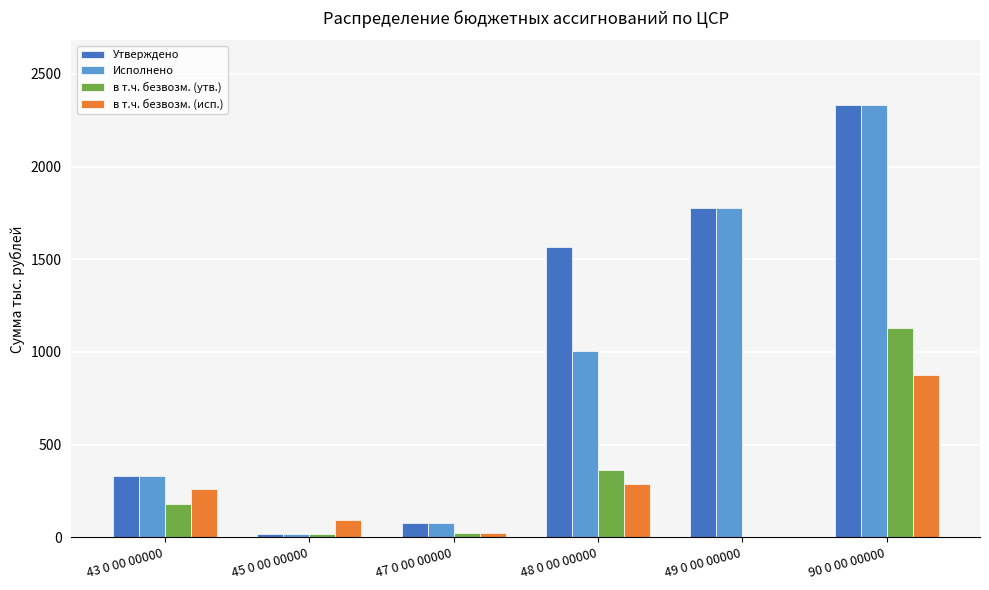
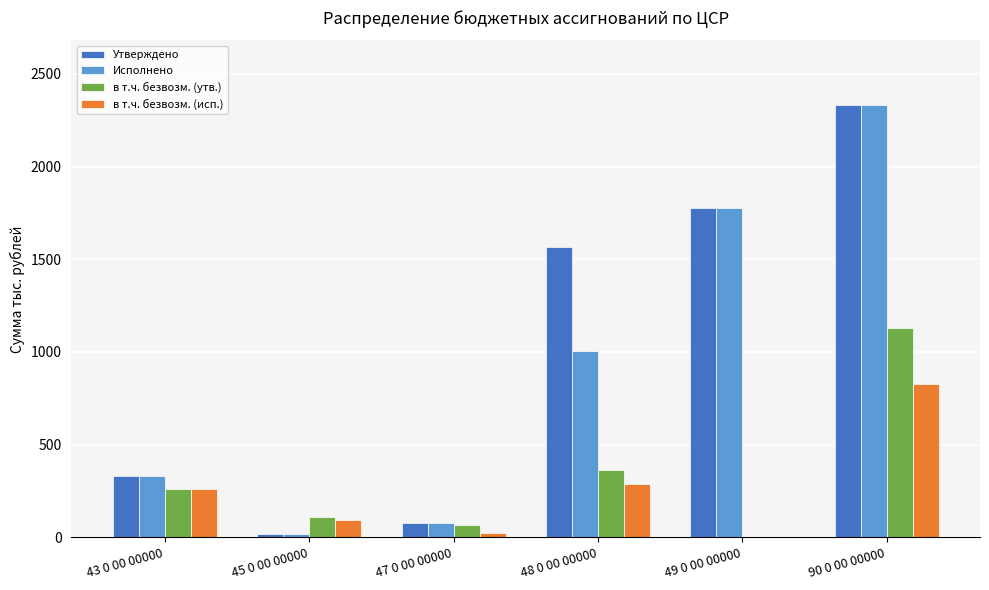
в т.ч. безвозм. (утв.), 43 0 00 00000: 180 -> 260
в т.ч. безвозм. (утв.), 45 0 00 00000: 20 -> 110
в т.ч. безвозм. (утв.), 47 0 00 00000: 20 -> 70
в т.ч. безвозм. (исп.), 90 0 00 00000: 880 -> 830
